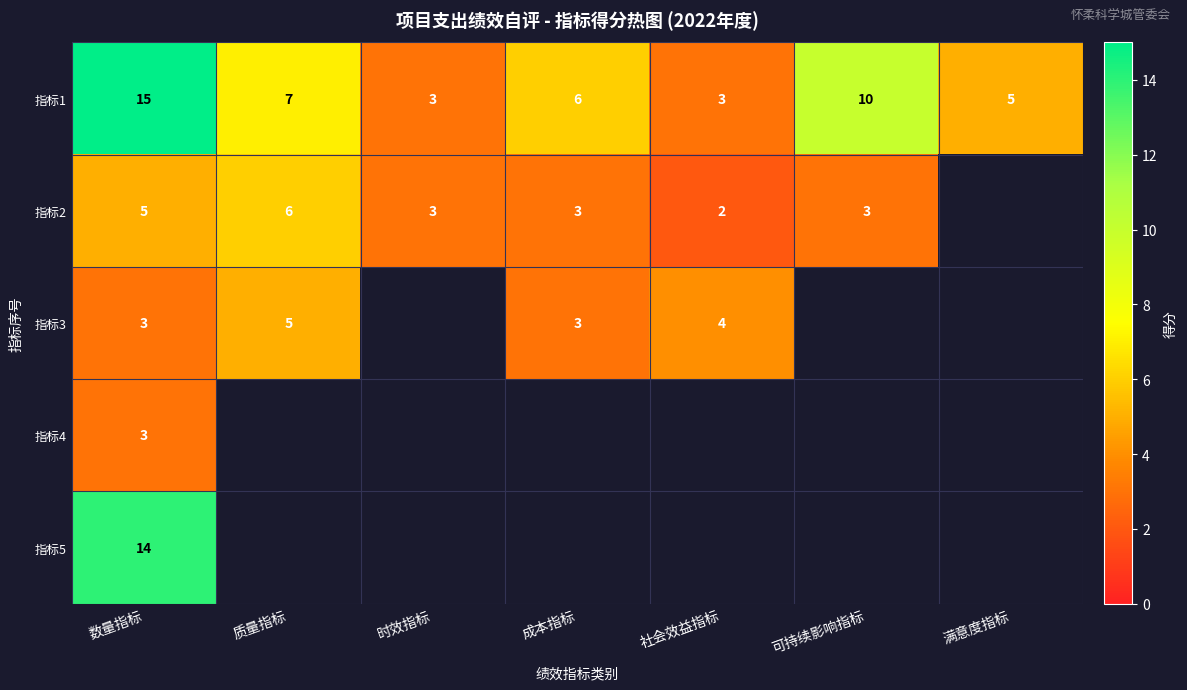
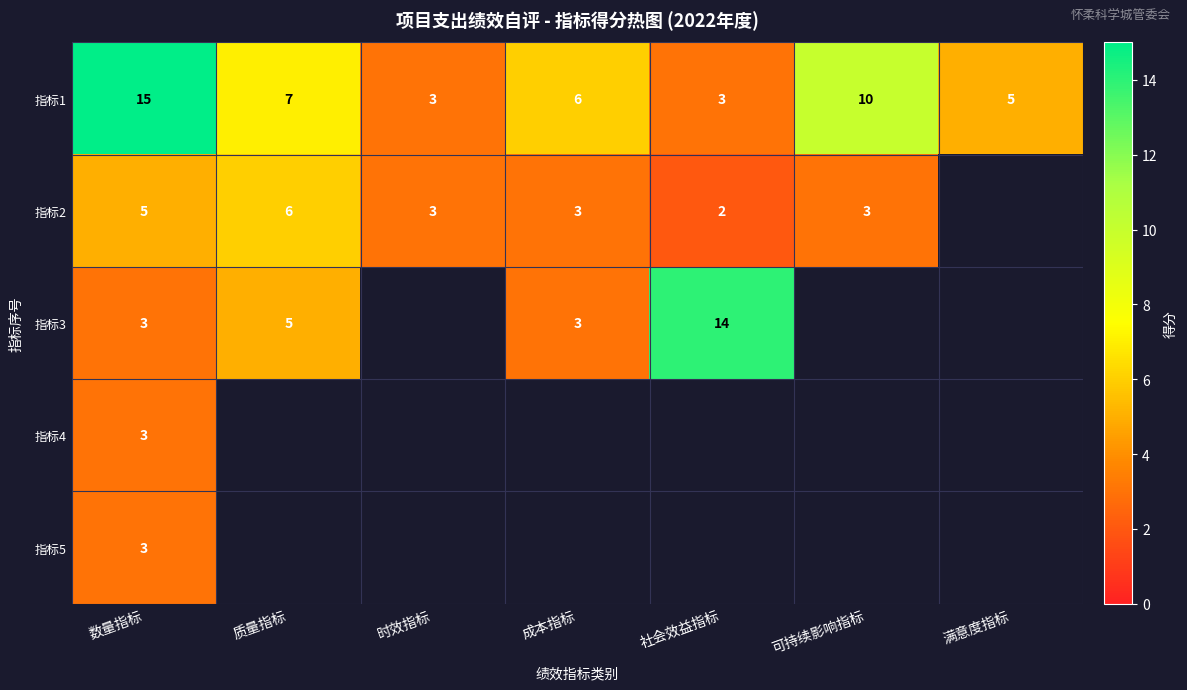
指标3, 社会效益指标: 4 -> 14
指标5, 数量指标: 14 -> 3
